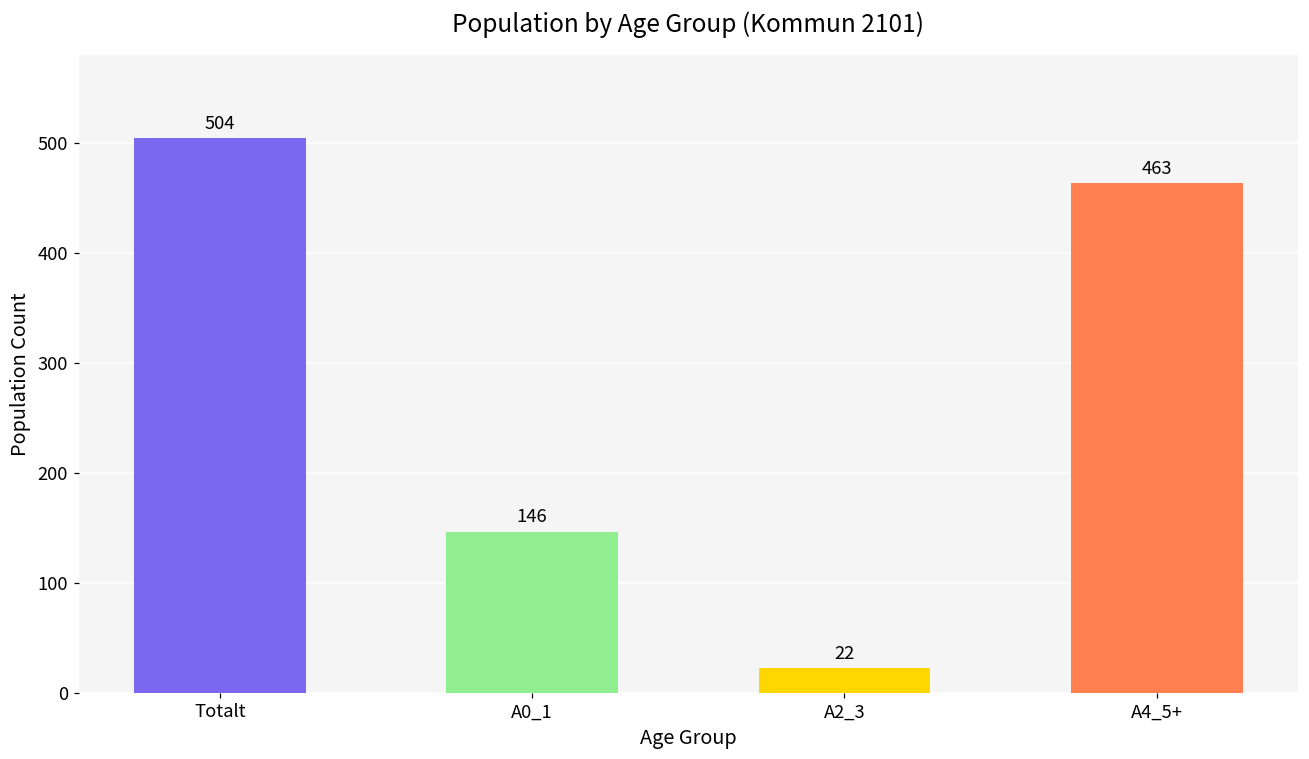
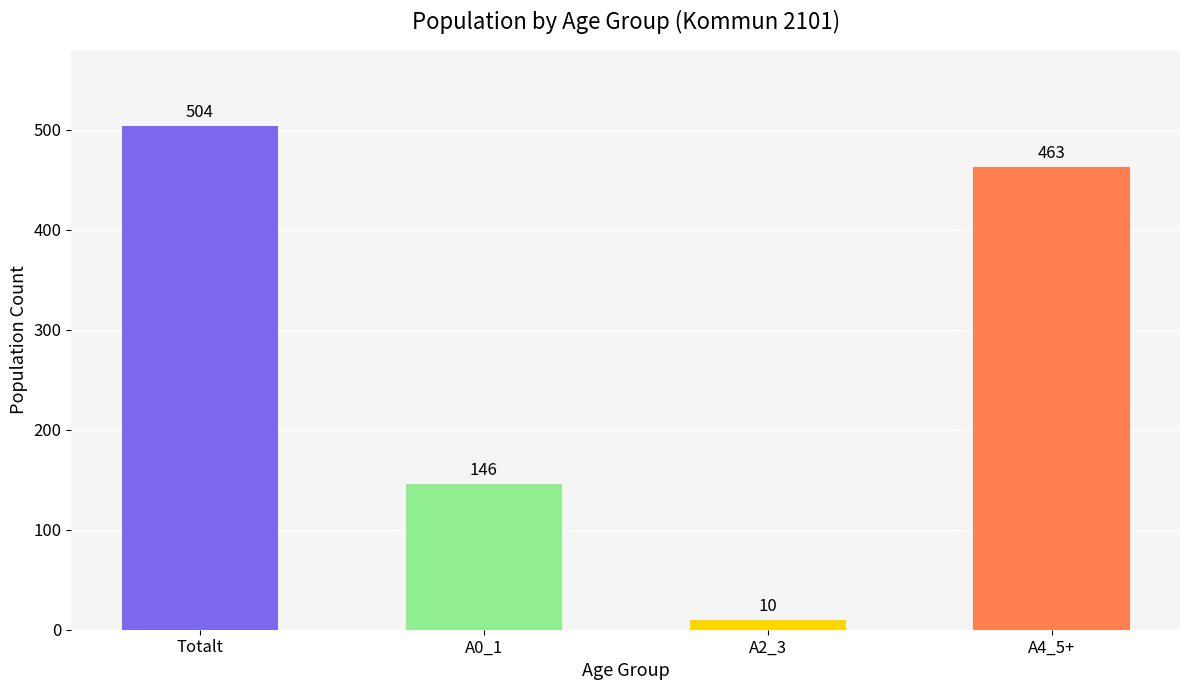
A2_3: 22 -> 10
